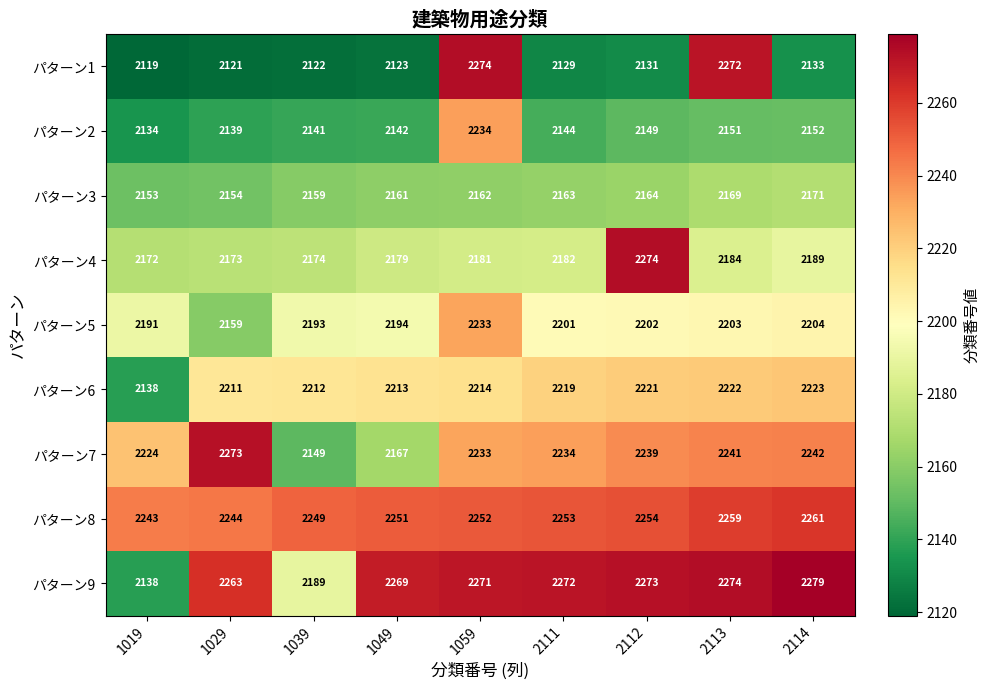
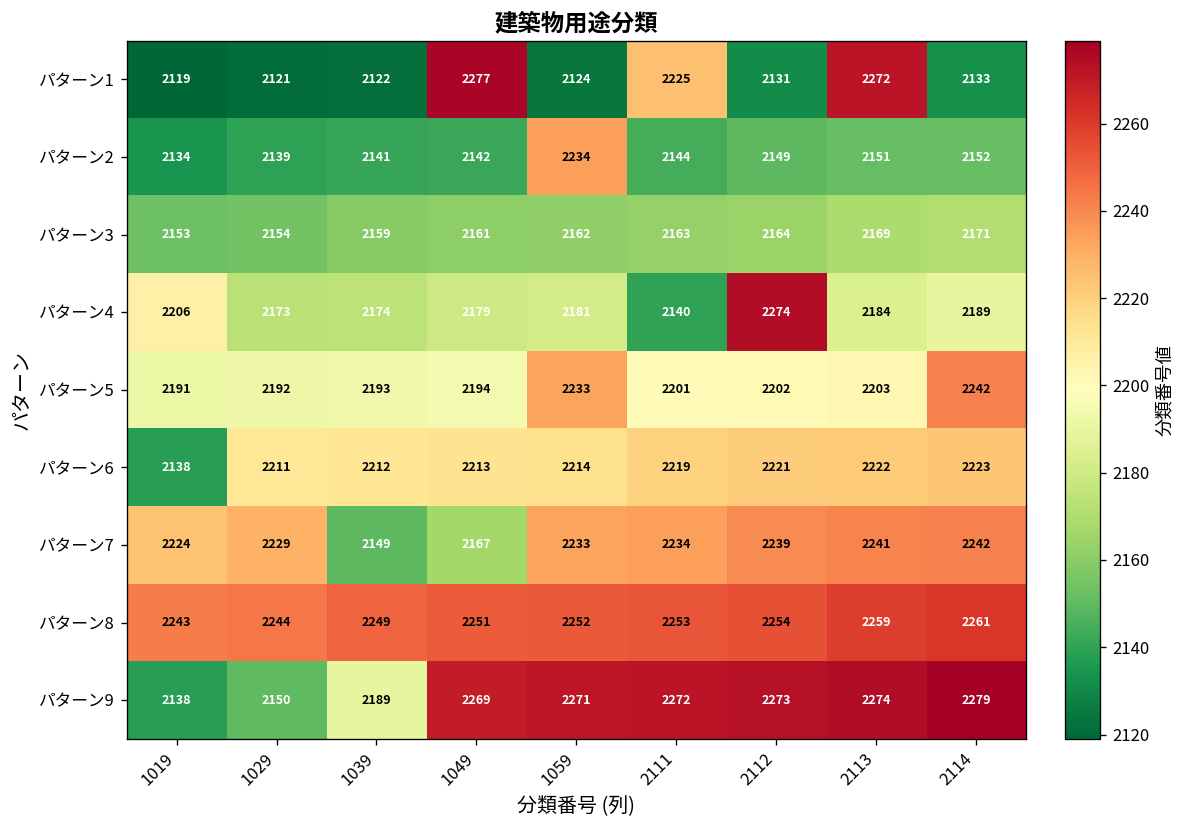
パターン1, 1049: 2123 -> 2277
パターン1, 1059: 2274 -> 2124
パターン1, 2111: 2129 -> 2225
パターン4, 1019: 2172 -> 2206
パターン4, 2111: 2182 -> 2140
パターン5, 1029: 2159 -> 2192
パターン5, 2114: 2204 -> 2242
パターン7, 1029: 2273 -> 2229
パターン9, 1029: 2263 -> 2150
